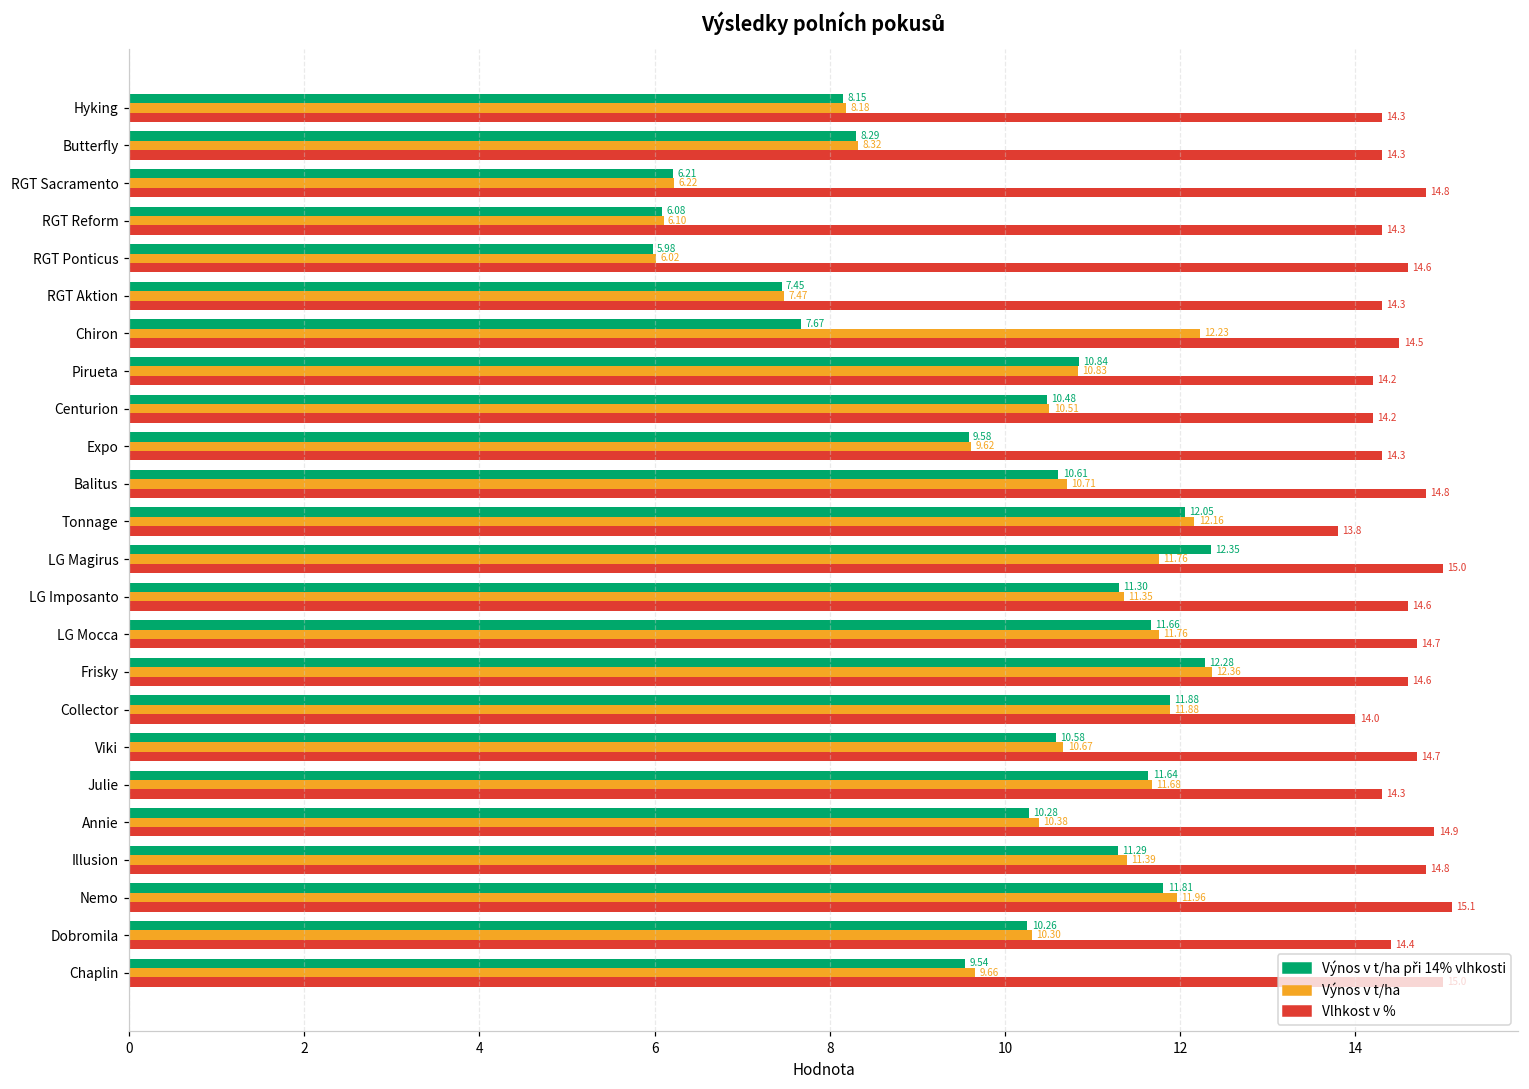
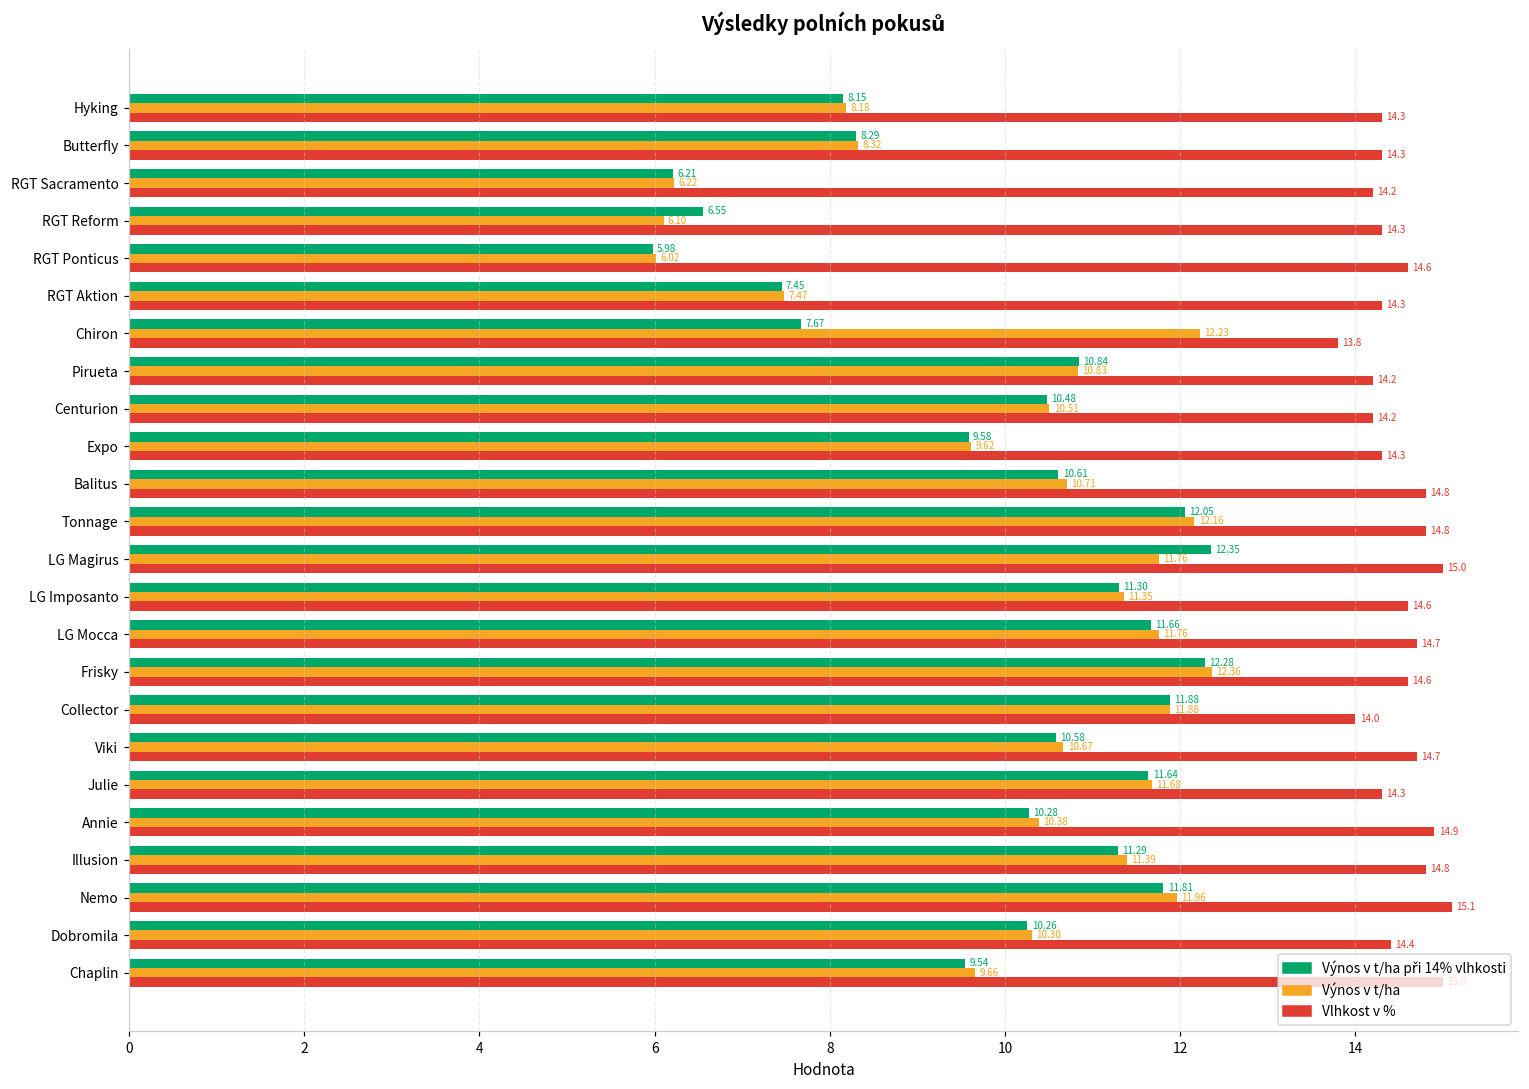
Vlhkost v %, RGT Sacramento: 14.8 -> 14.2
Výnos v t/ha při 14% vlhkosti, RGT Reform: 6.08 -> 6.55
Vlhkost v %, Chiron: 14.5 -> 13.8
Vlhkost v %, Tonnage: 13.8 -> 14.8
